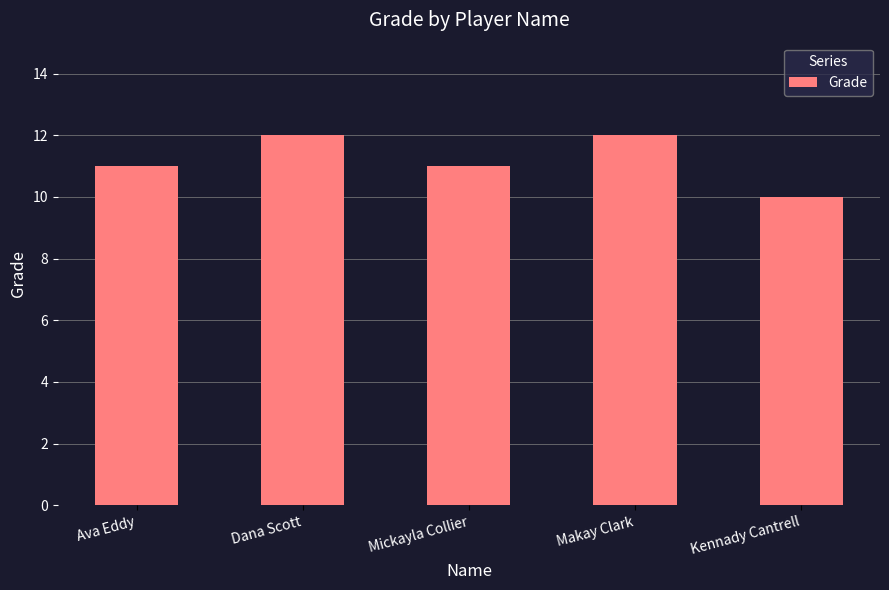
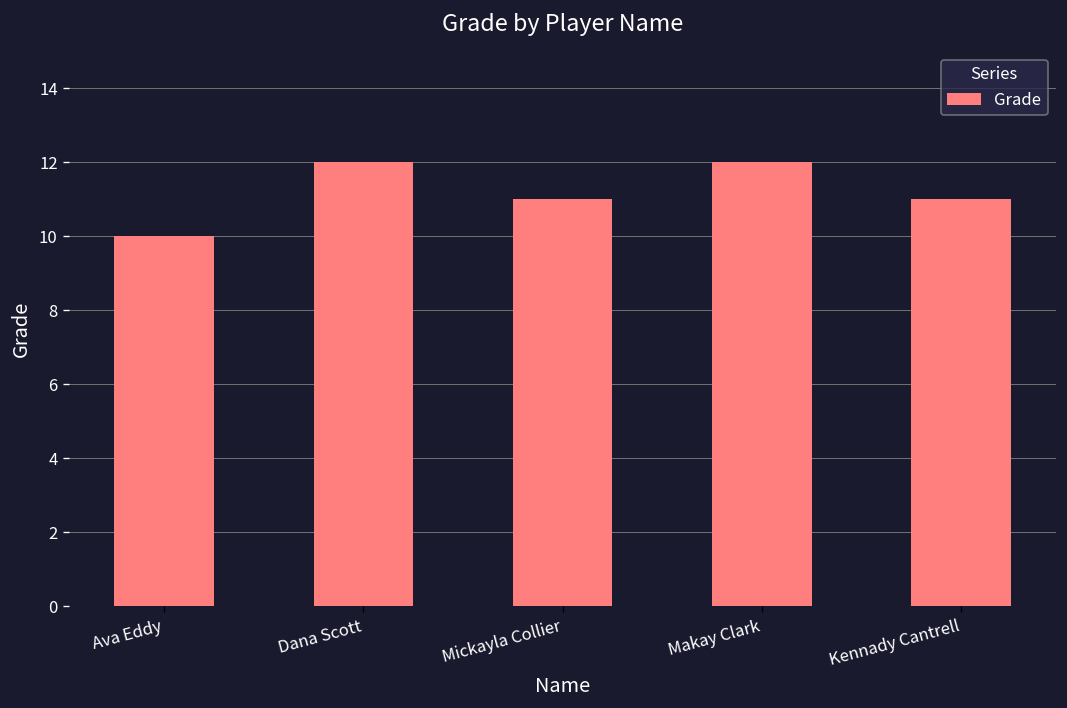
Ava Eddy: 11 -> 10
Kennady Cantrell: 10 -> 11
